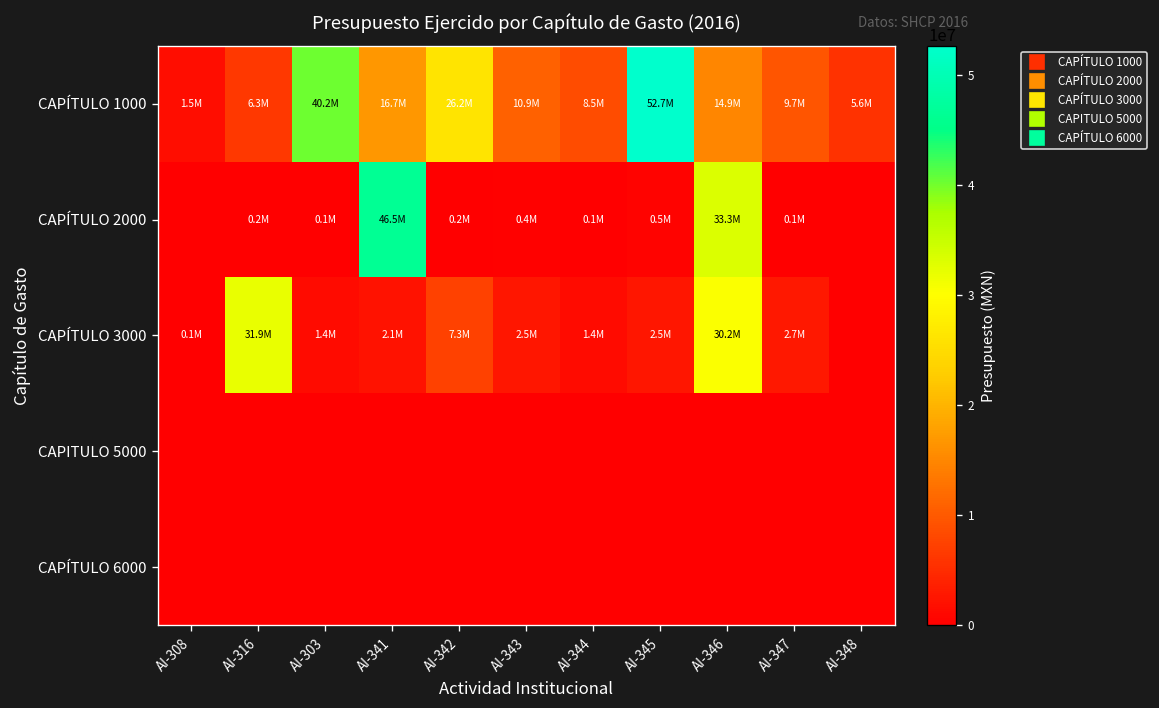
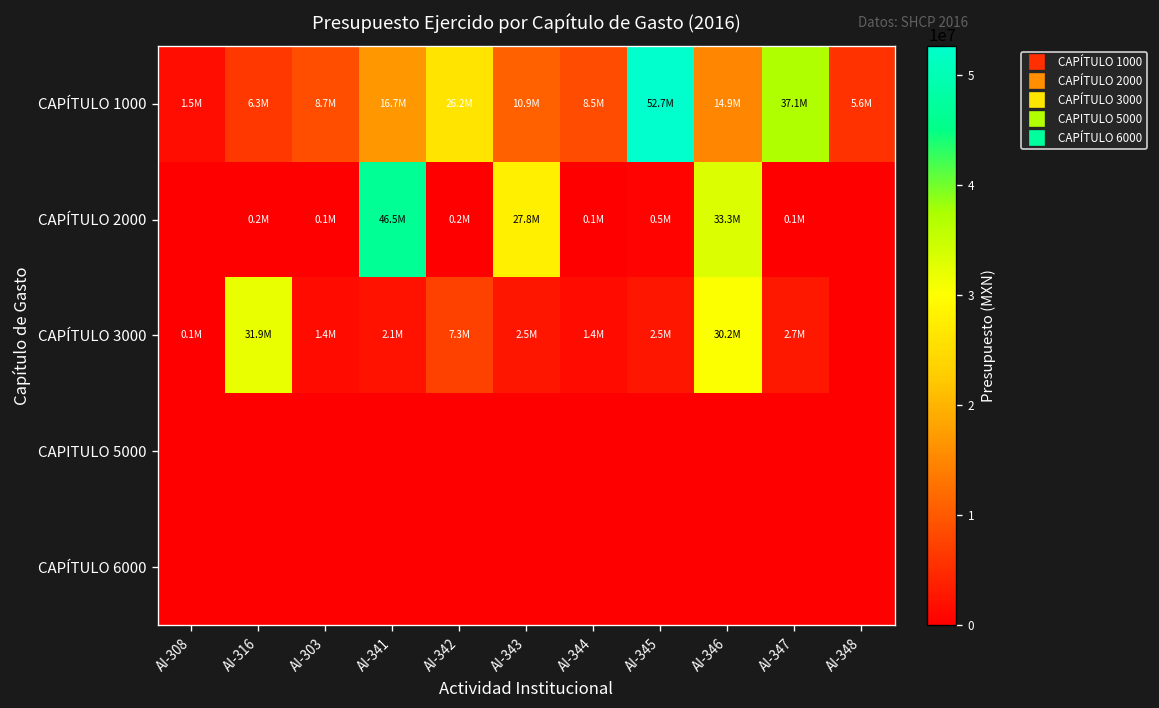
CAPÍTULO 1000, AI-303: 40.2M -> 8.7M
CAPÍTULO 1000, AI-347: 9.7M -> 37.1M
CAPÍTULO 2000, AI-343: 0.4M -> 27.8M
